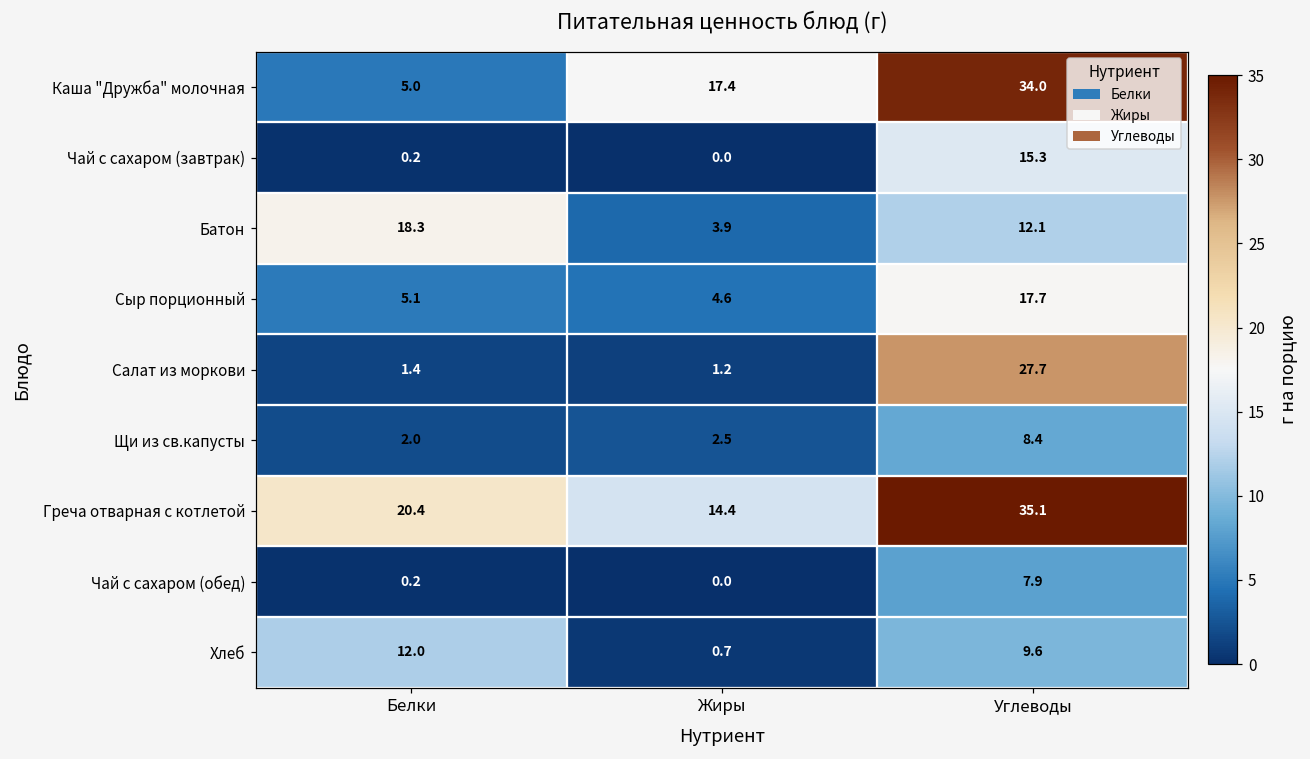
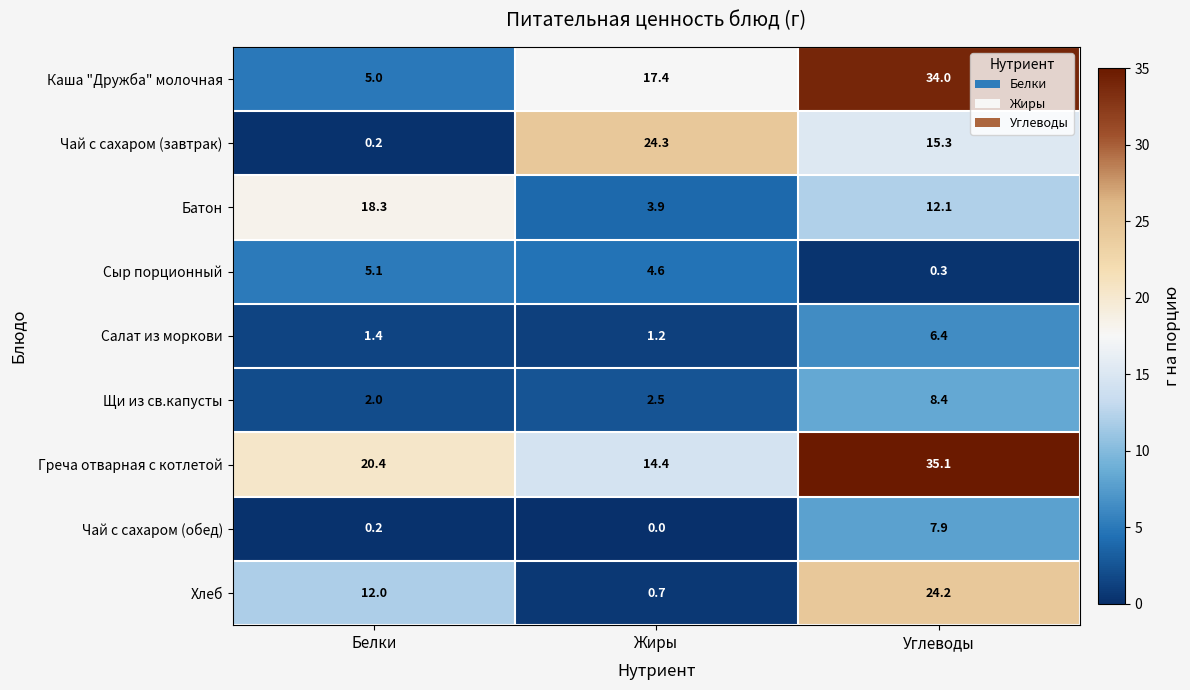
Чай с сахаром (завтрак), Жиры: 0.0 -> 24.3
Сыр порционный, Углеводы: 17.7 -> 0.3
Салат из моркови, Углеводы: 27.7 -> 6.4
Хлеб, Углеводы: 9.6 -> 24.2
